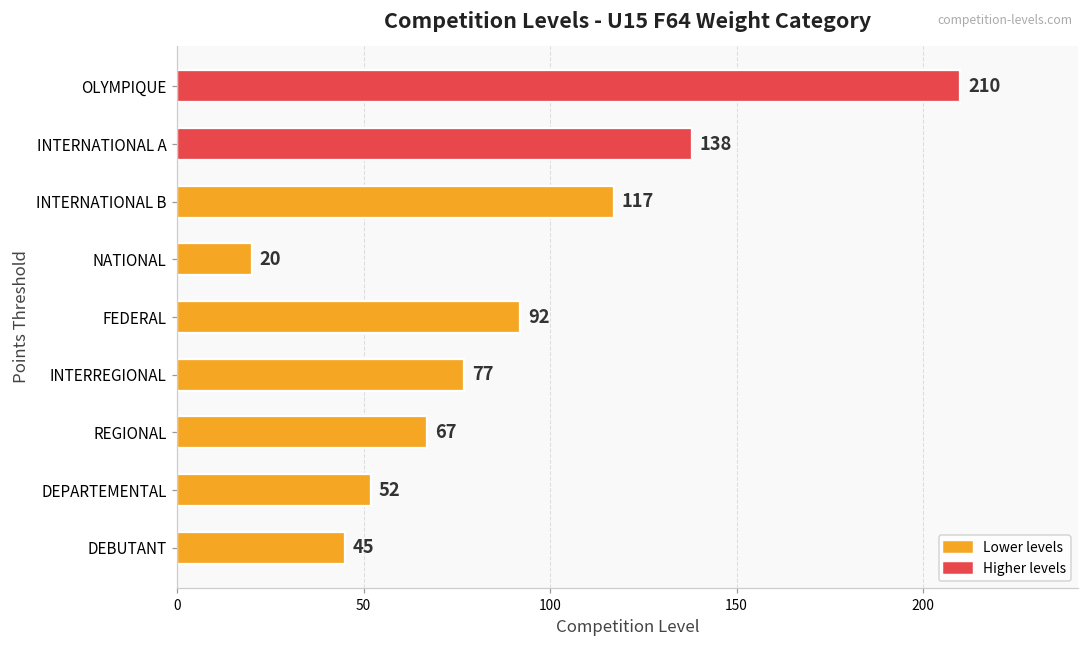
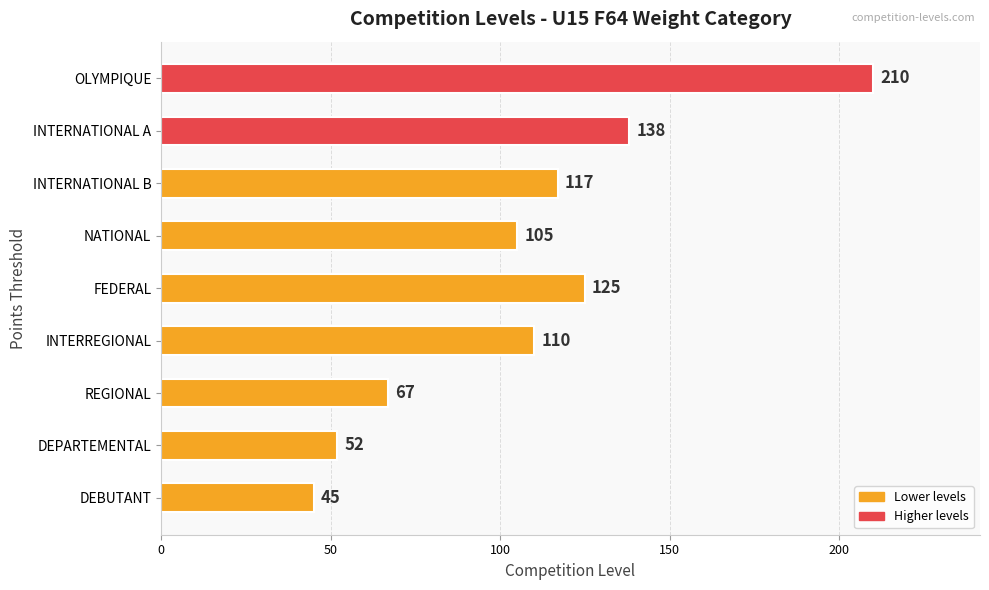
NATIONAL: 20 -> 105
FEDERAL: 92 -> 125
INTERREGIONAL: 77 -> 110
